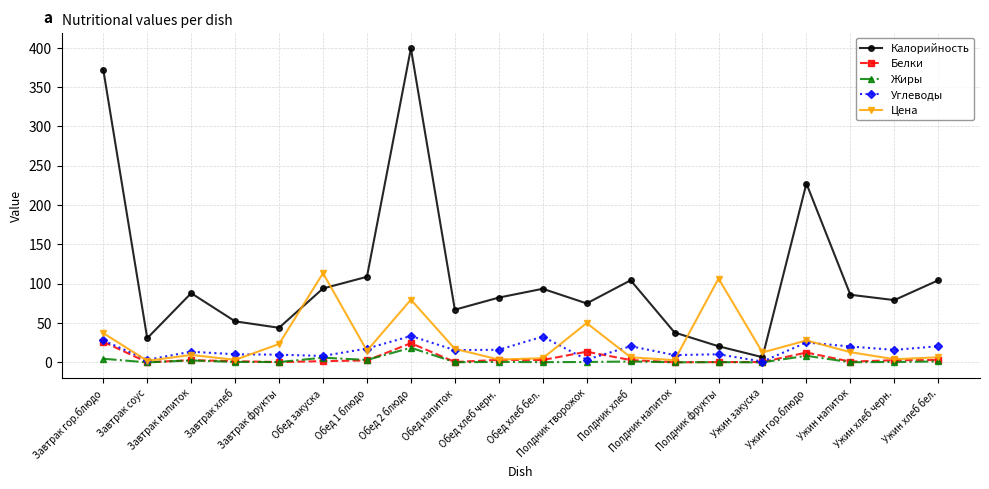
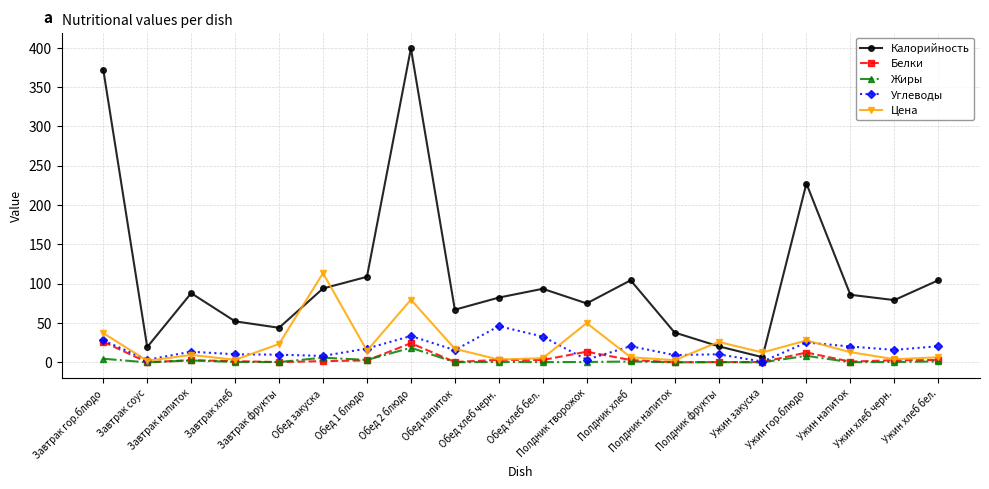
Калорийность, Завтрак соус: 30 -> 20
Углеводы, Обед хлеб черн.: 20 -> 50
Цена, Полдник фрукты: 110 -> 30
